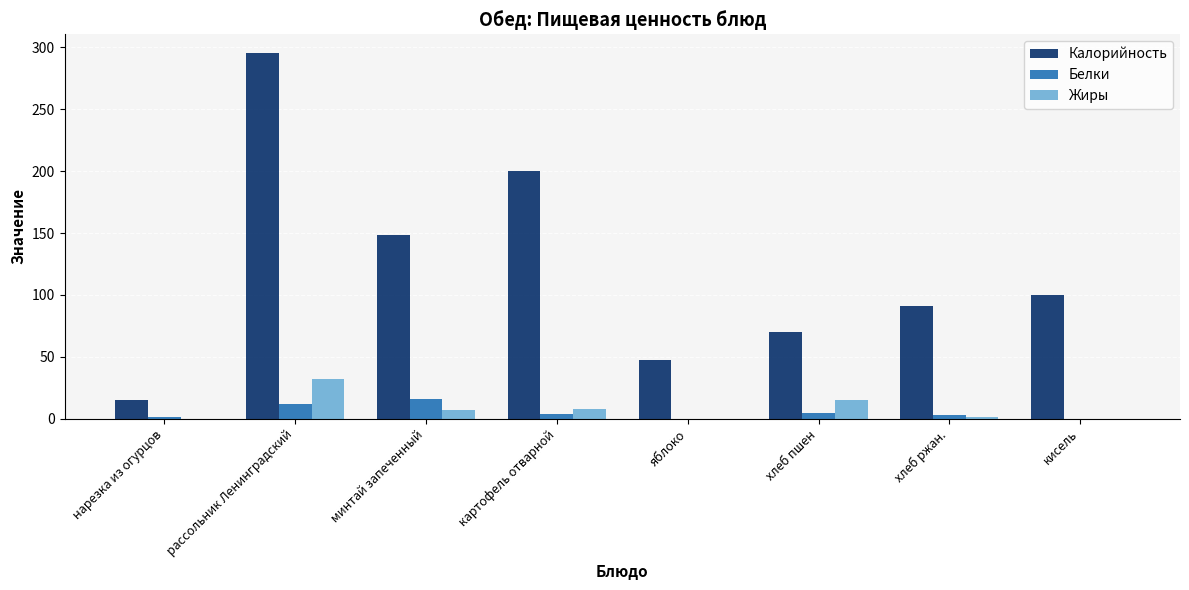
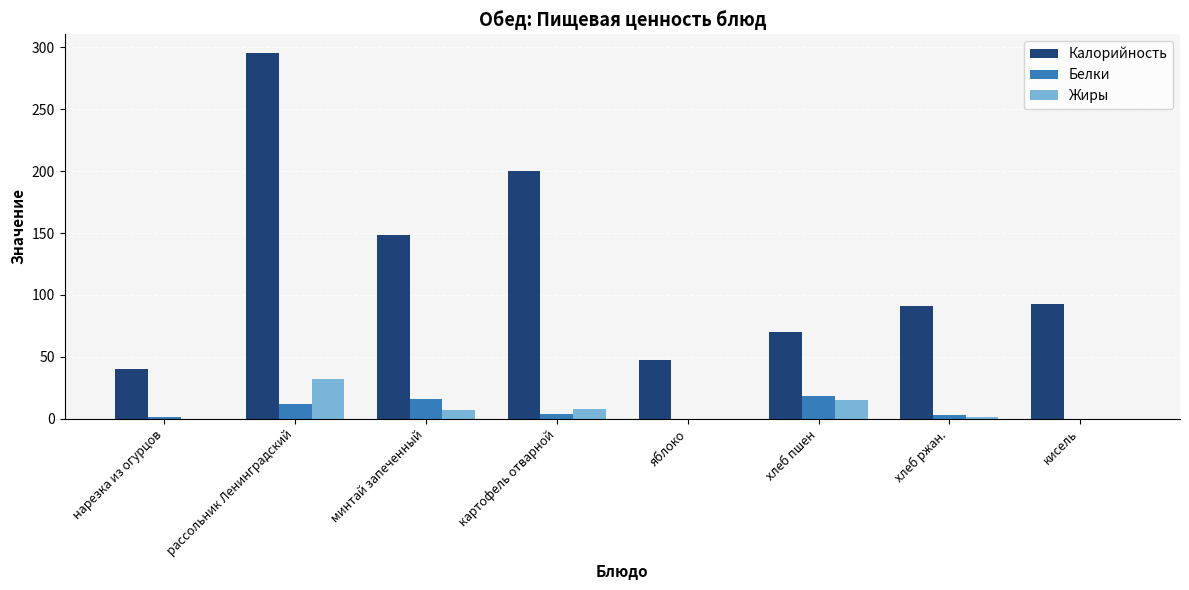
Калорийность, нарезка из огурцов: 15 -> 40
Белки, хлеб пшен: 5 -> 19
Калорийность, кисель: 100 -> 93
